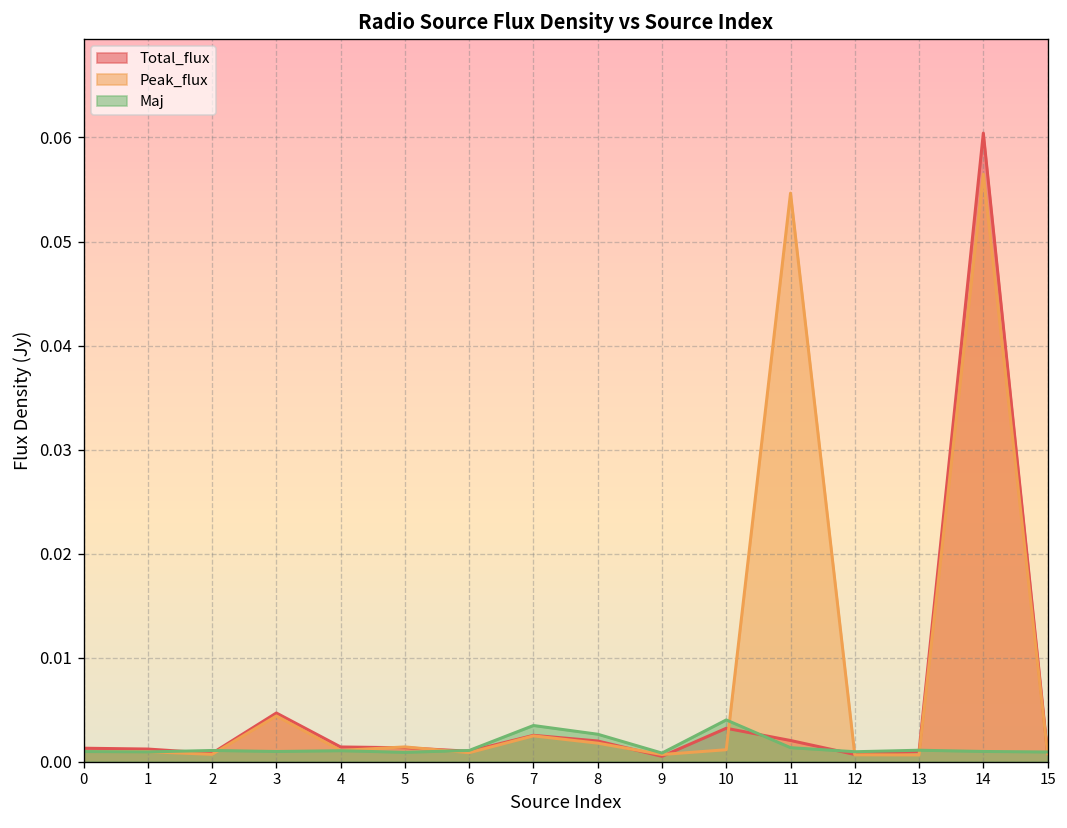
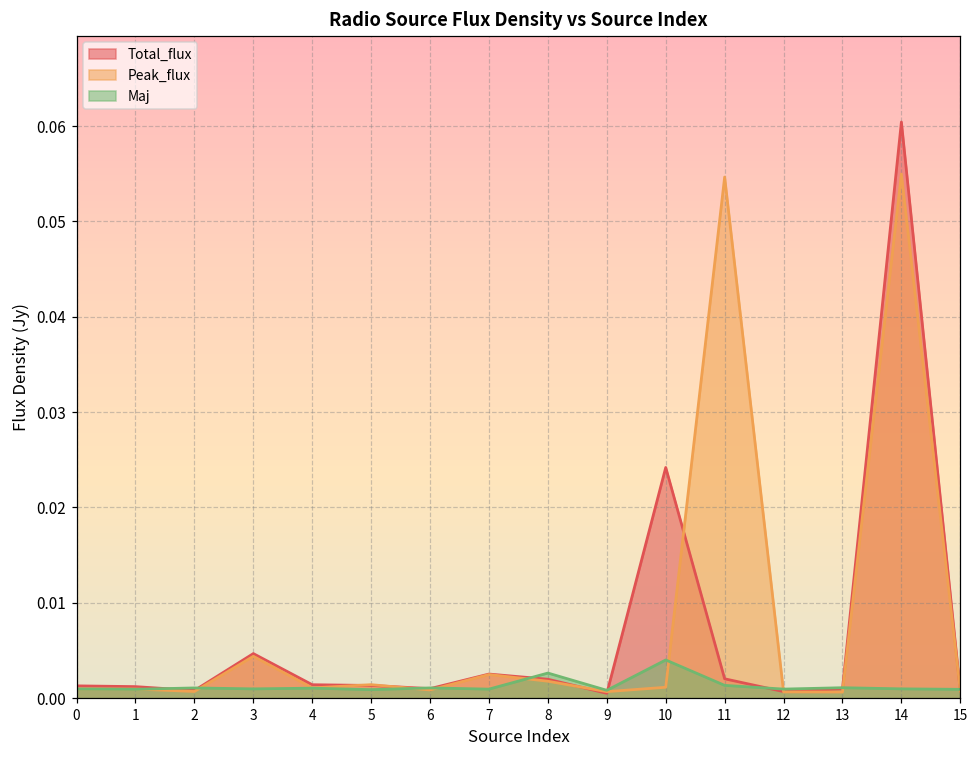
Maj, 7: 0.003 -> 0.001
Total_flux, 10: 0.003 -> 0.024
Peak_flux, 14: 0.056 -> 0.055
